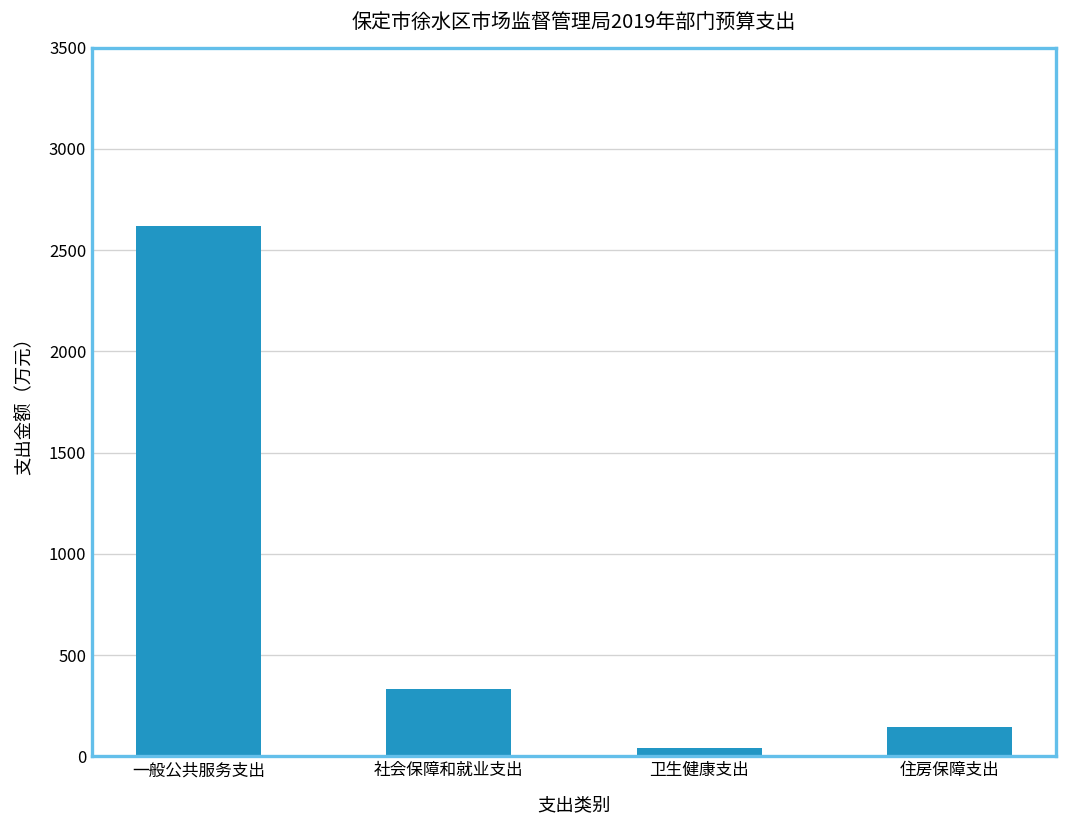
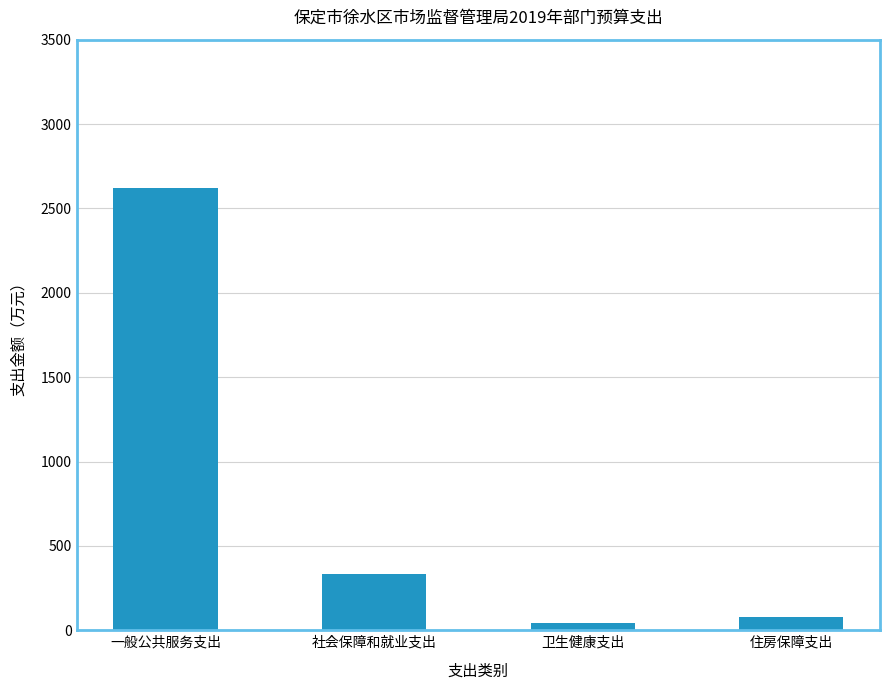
住房保障支出: 140 -> 80
